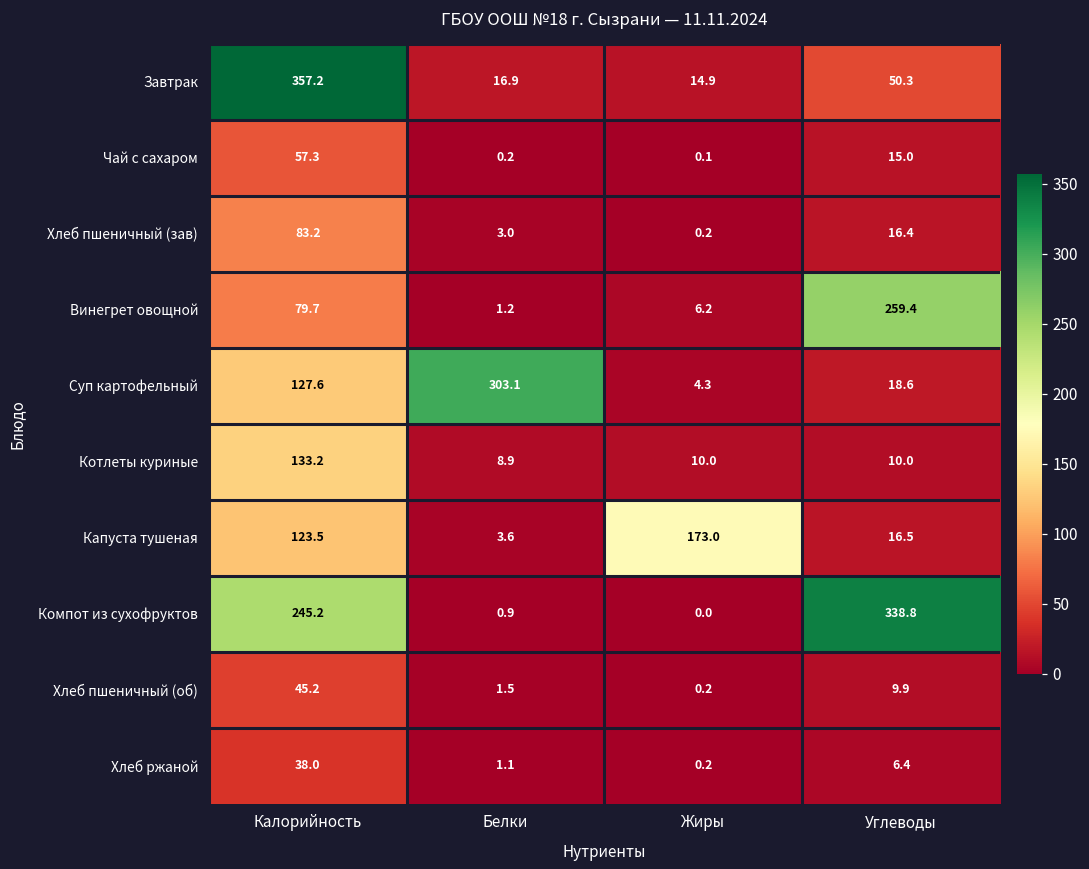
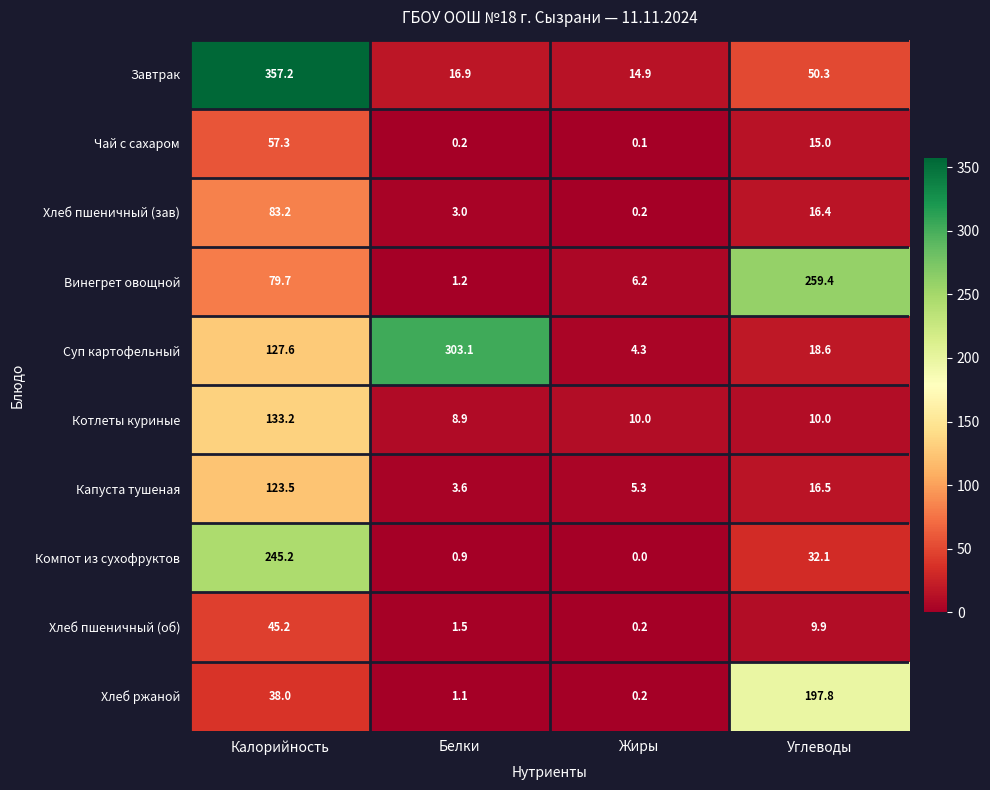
Капуста тушеная, Жиры: 173.0 -> 5.3
Компот из сухофруктов, Углеводы: 338.8 -> 32.1
Хлеб ржаной, Углеводы: 6.4 -> 197.8
